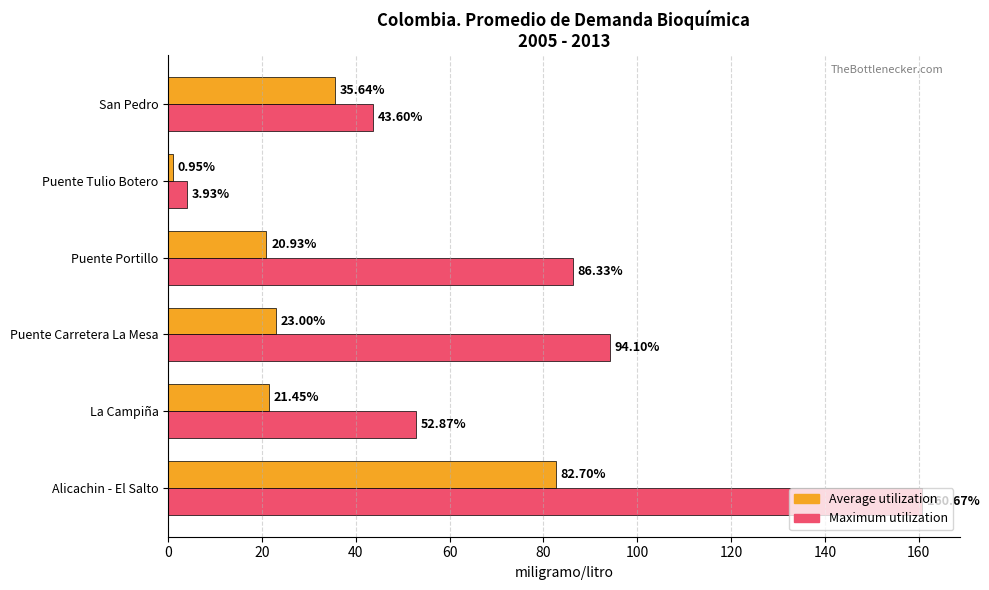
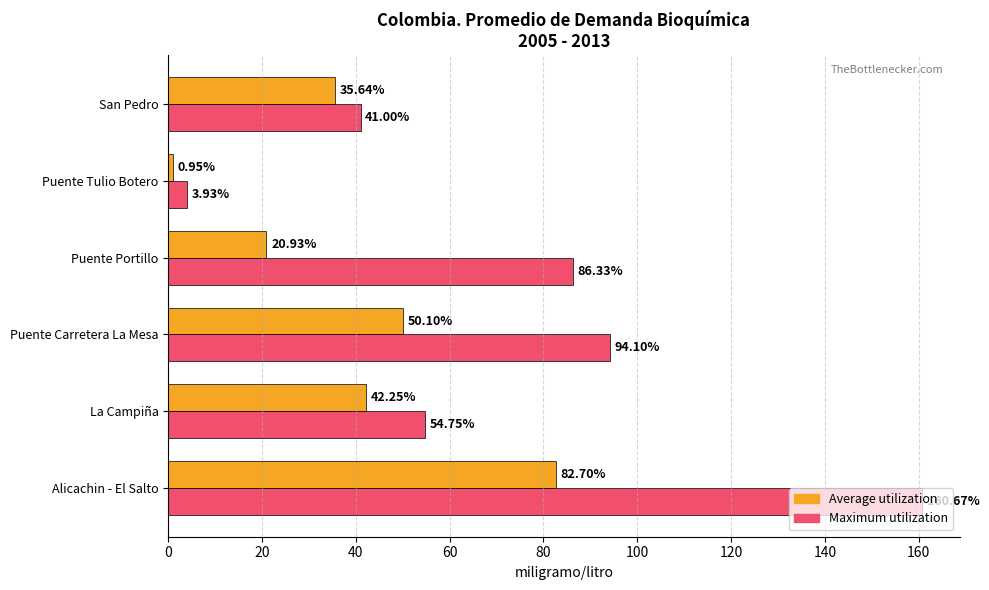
Maximum utilization, San Pedro: 43.60% -> 41.00%
Average utilization, Puente Carretera La Mesa: 23.00% -> 50.10%
Average utilization, La Campiña: 21.45% -> 42.25%
Maximum utilization, La Campiña: 52.87% -> 54.75%
